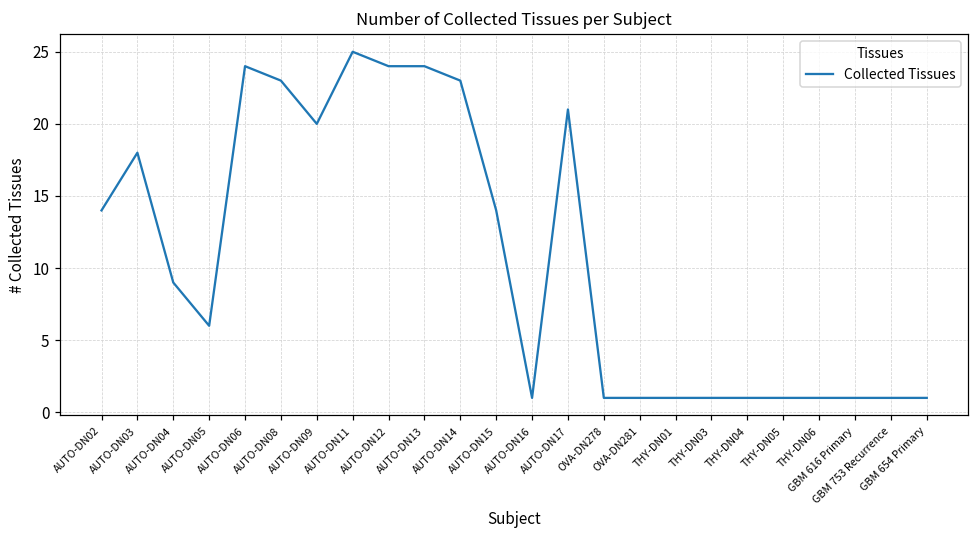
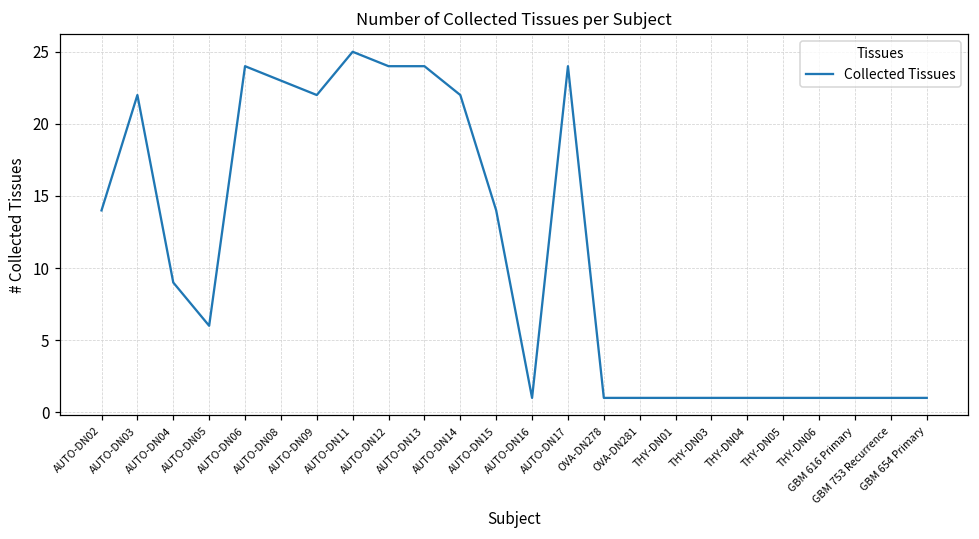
AUTO-DN03: 18 -> 22
AUTO-DN09: 20 -> 22
AUTO-DN14: 23 -> 22
AUTO-DN17: 21 -> 24
